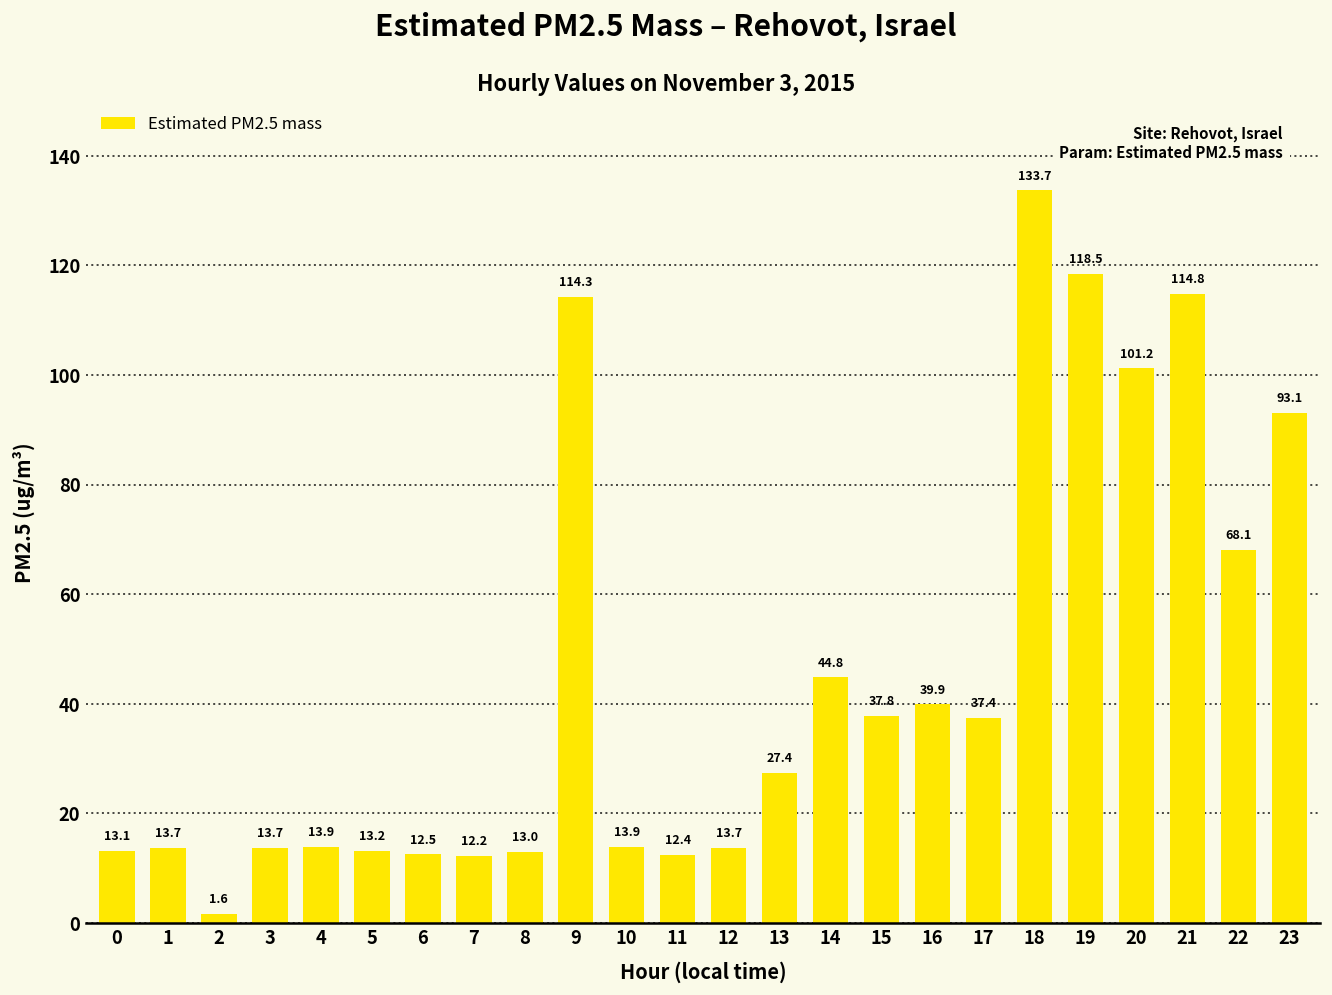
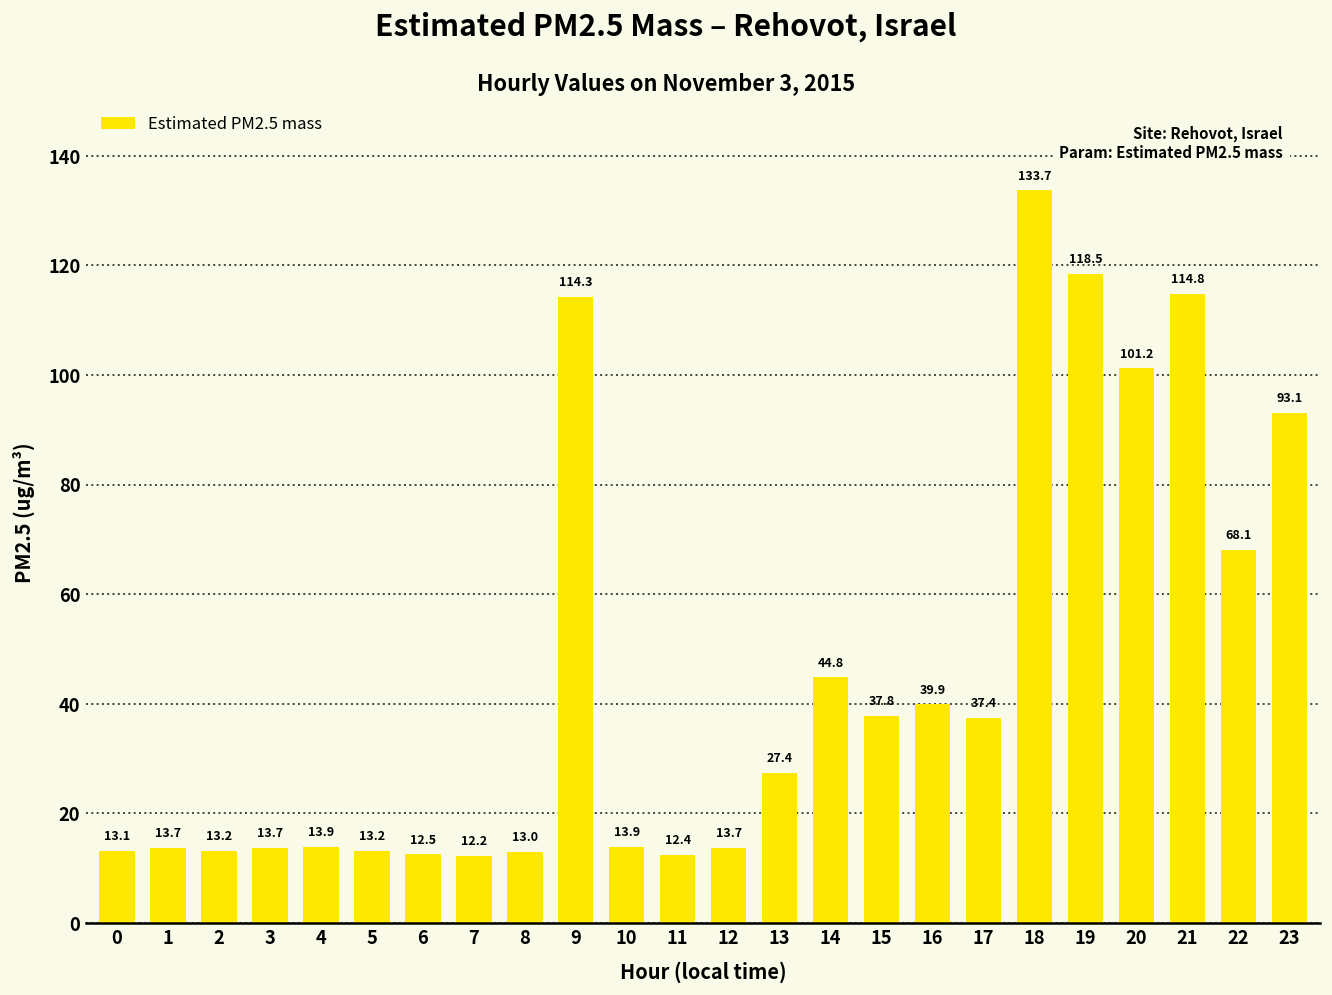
2: 1.6 -> 13.2
